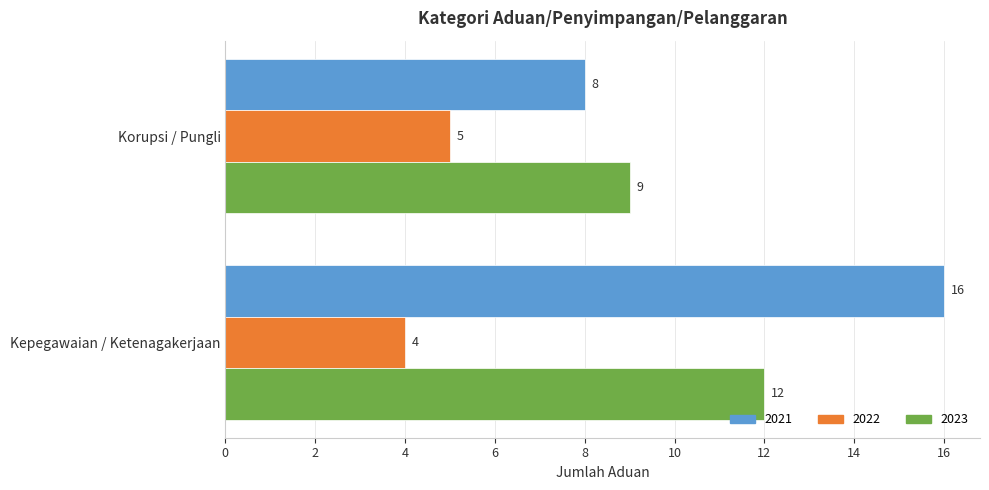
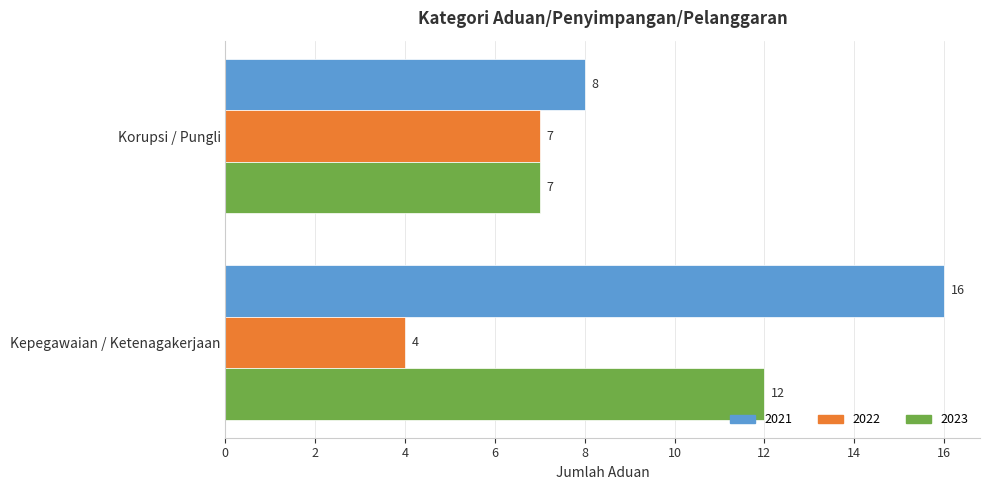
2022, Korupsi / Pungli: 5 -> 7
2023, Korupsi / Pungli: 9 -> 7
